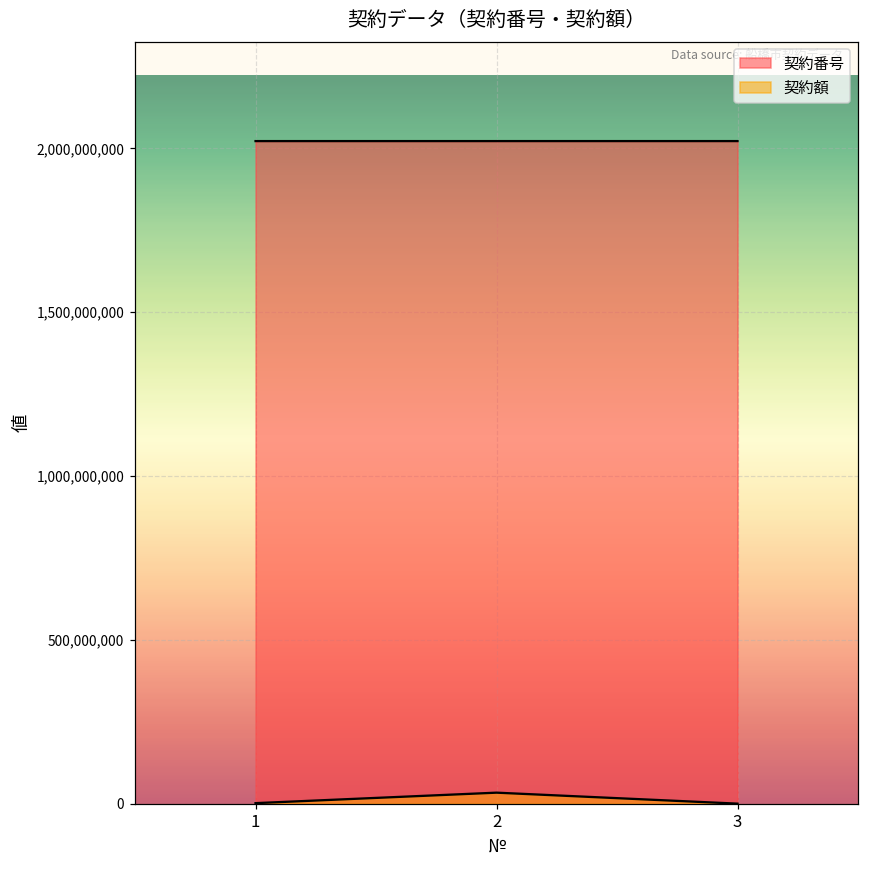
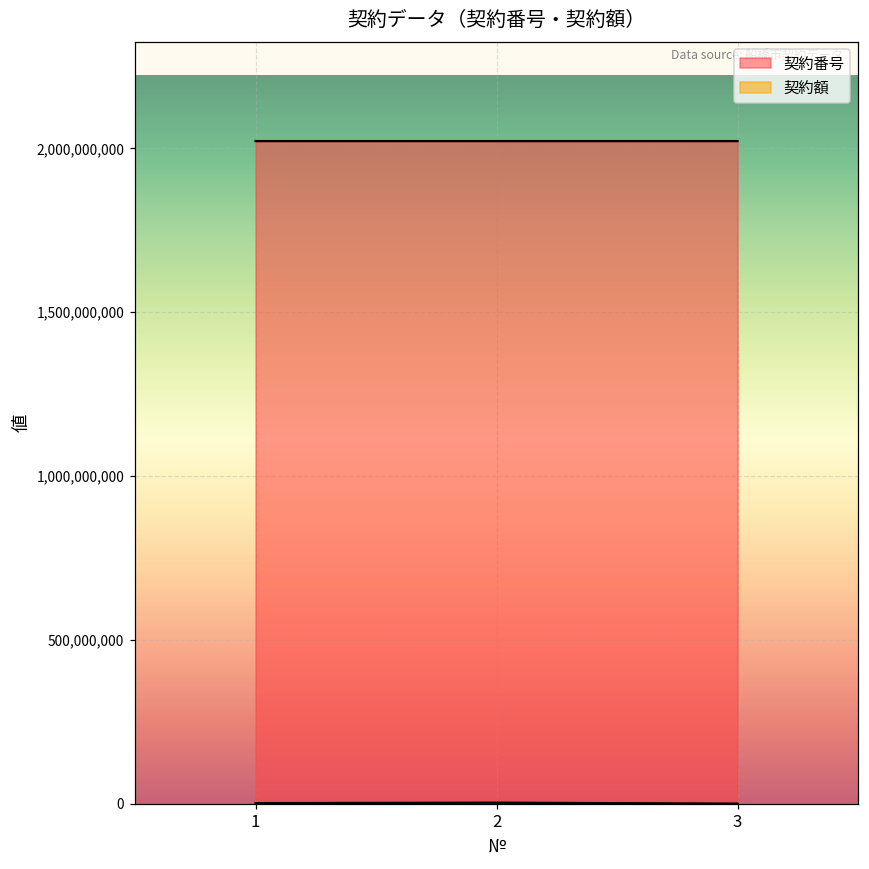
契約額, 2: 30,000,000 -> 0
